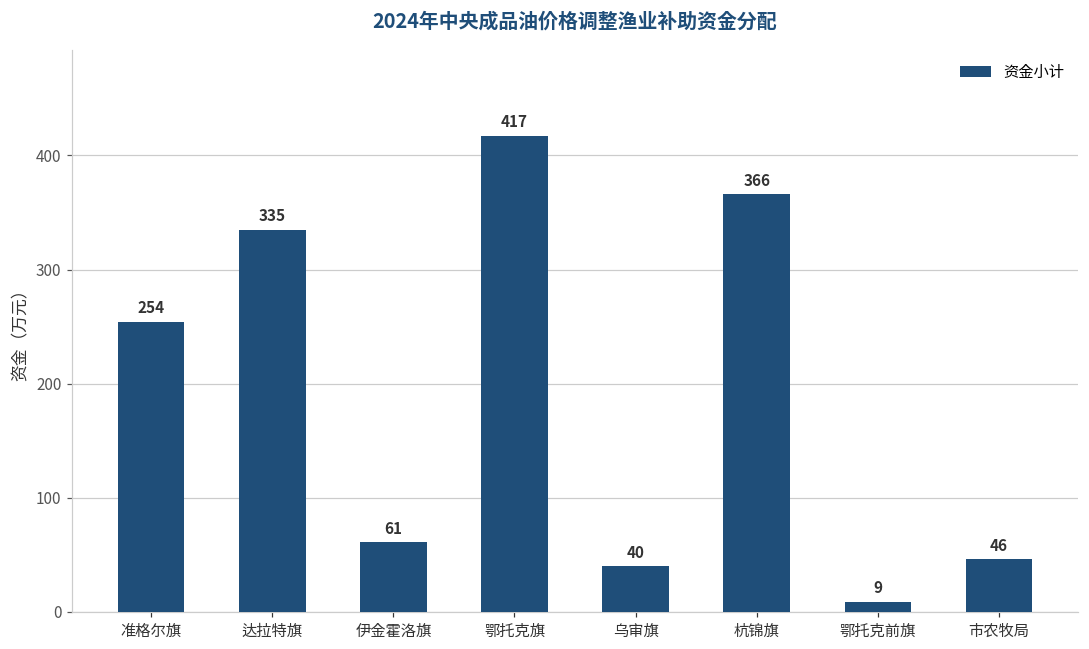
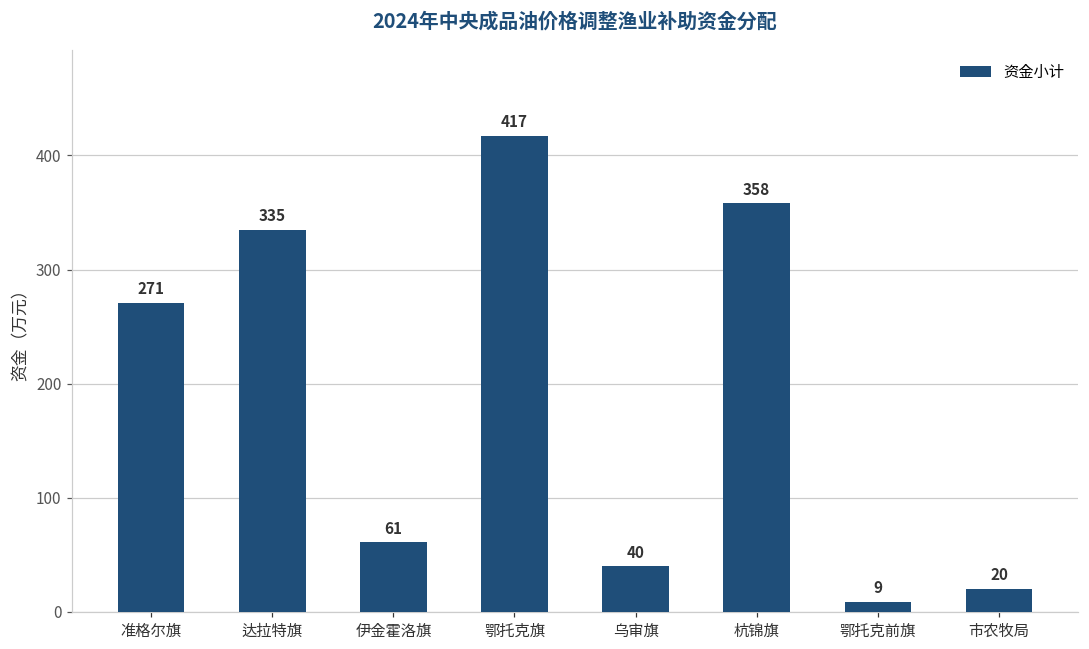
准格尔旗: 254 -> 271
杭锦旗: 366 -> 358
市农牧局: 46 -> 20
